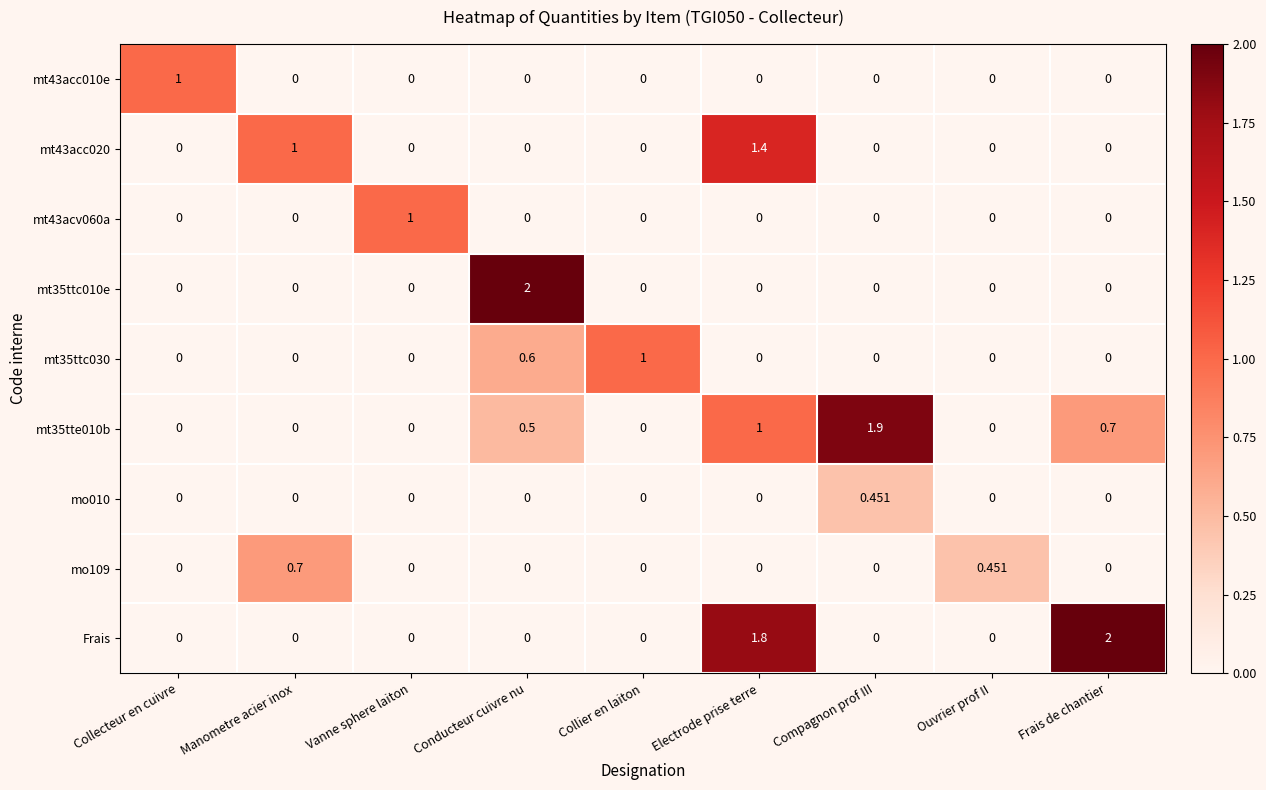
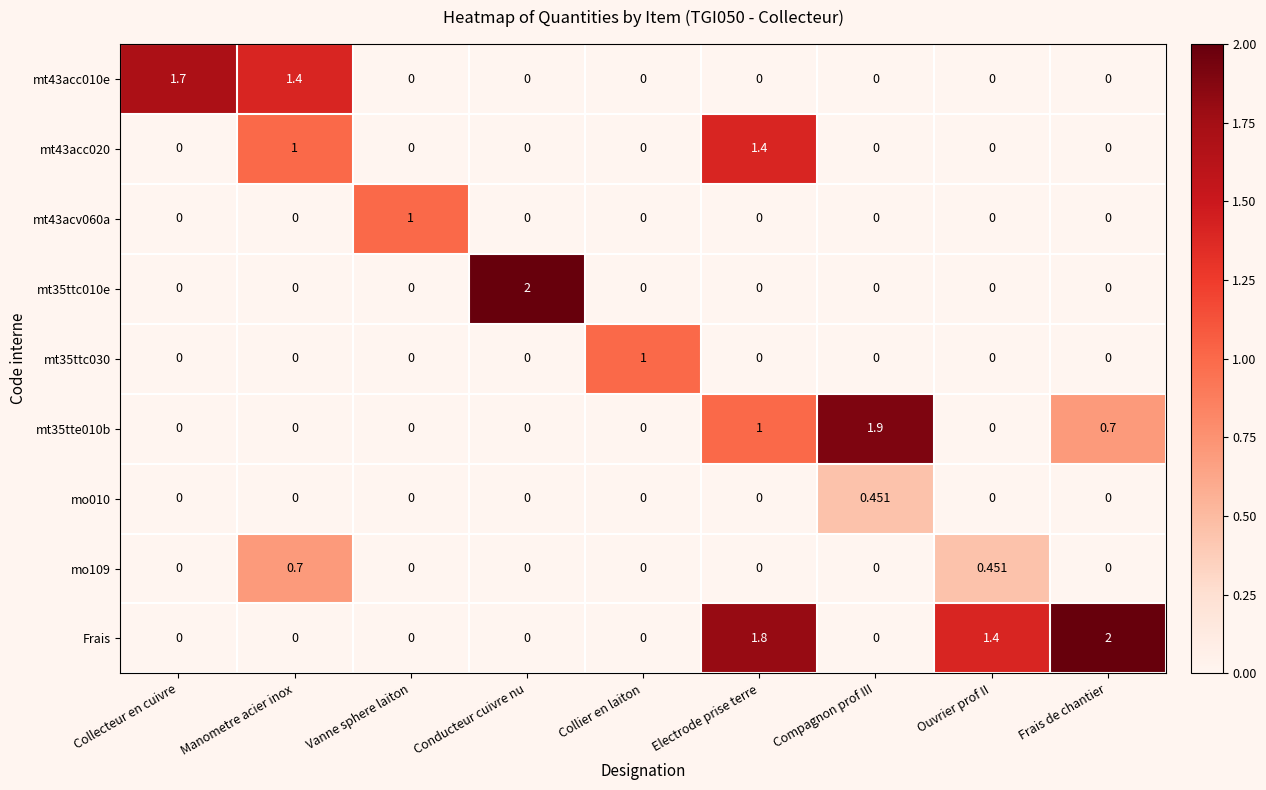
mt43acc010e, Collecteur en cuivre: 1 -> 1.7
mt43acc010e, Manometre acier inox: 0 -> 1.4
mt35ttc030, Conducteur cuivre nu: 0.6 -> 0
mt35tte010b, Conducteur cuivre nu: 0.5 -> 0
Frais, Ouvrier prof II: 0 -> 1.4
